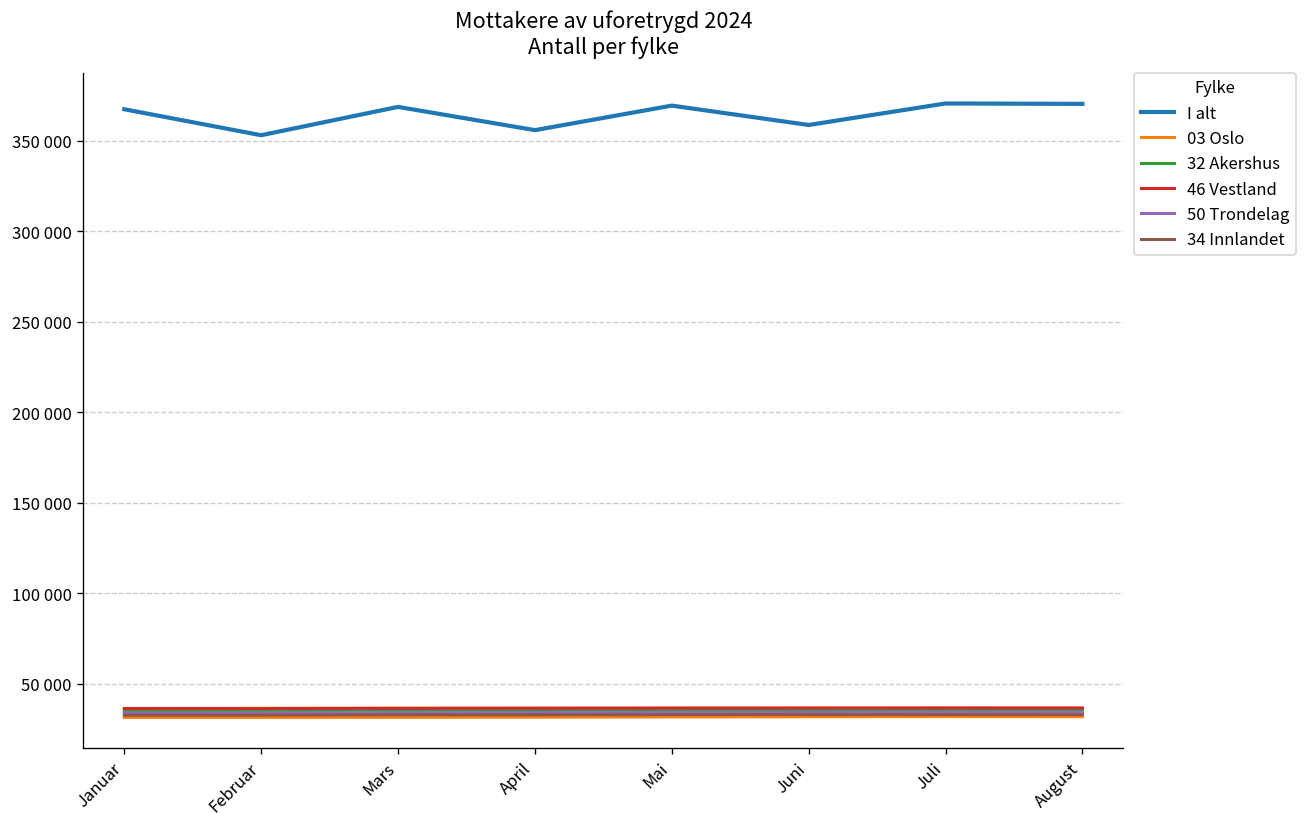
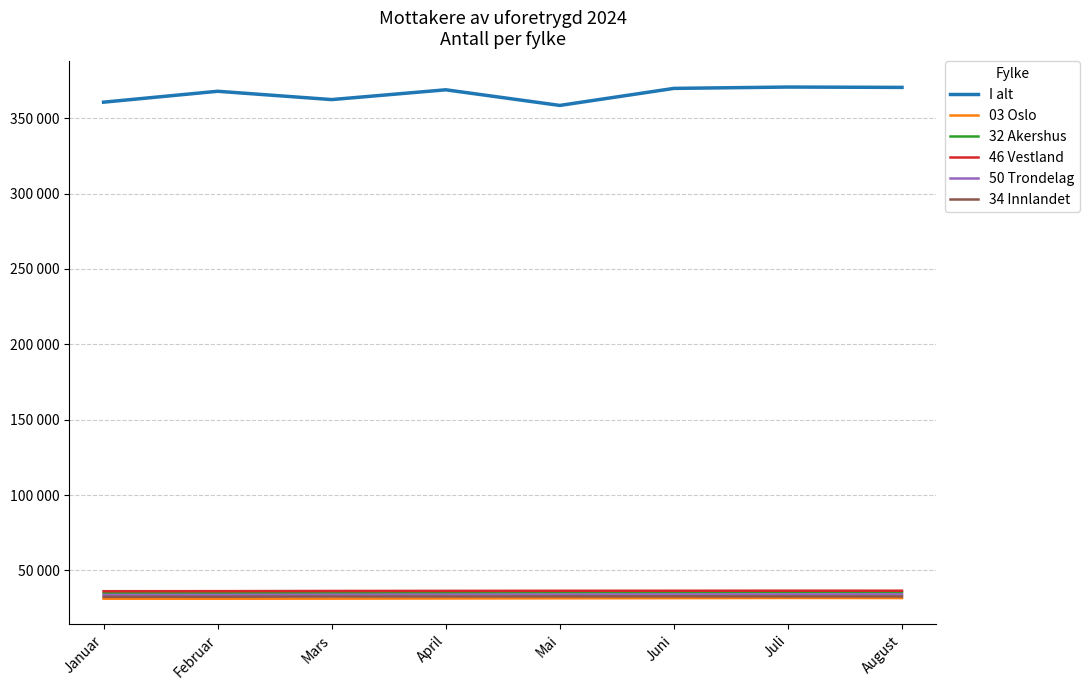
I alt, Januar: 367000 -> 361000
I alt, Februar: 353000 -> 368000
I alt, Mars: 369000 -> 362000
I alt, April: 356000 -> 369000
I alt, Mai: 370000 -> 359000
I alt, Juni: 359000 -> 370000
